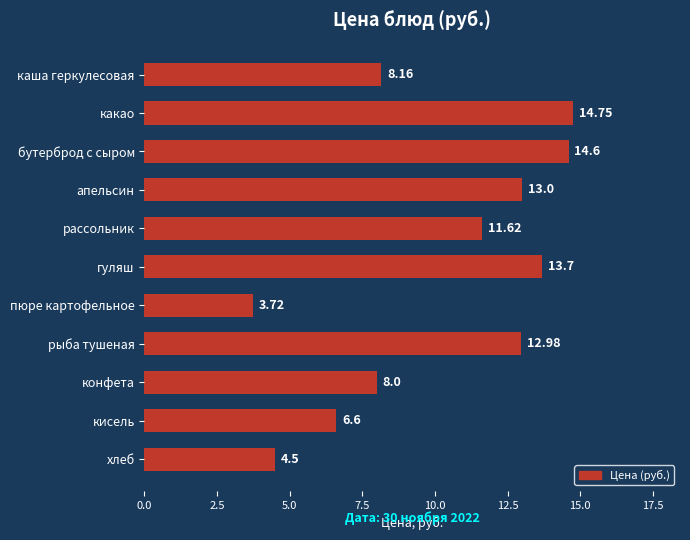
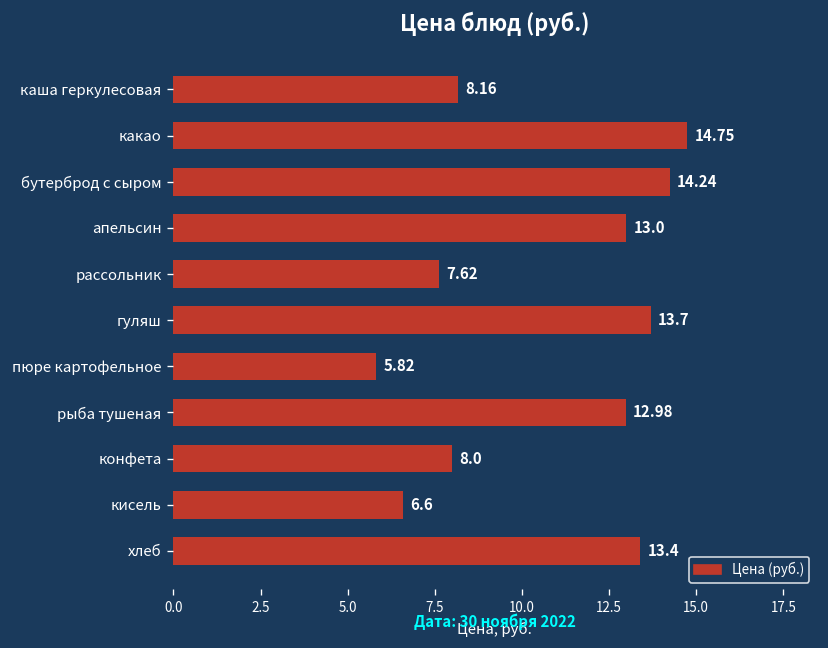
бутерброд с сыром: 14.6 -> 14.24
рассольник: 11.62 -> 7.62
пюре картофельное: 3.72 -> 5.82
хлеб: 4.5 -> 13.4
